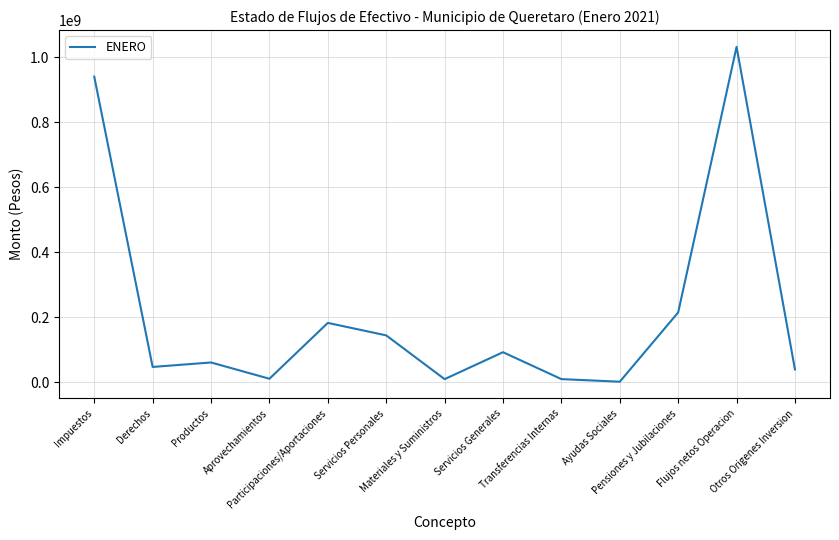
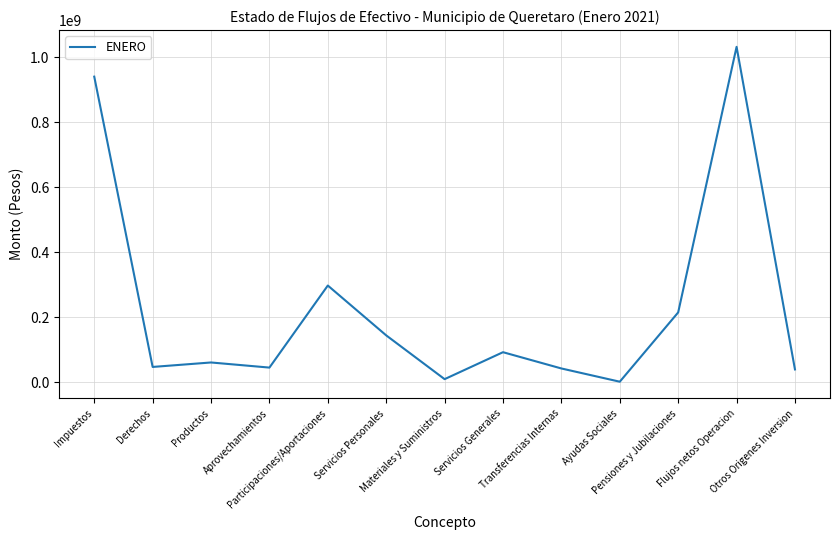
Aprovechamientos: 10000000 -> 50000000
Participaciones/Aportaciones: 180000000 -> 300000000
Transferencias Internas: 10000000 -> 40000000
